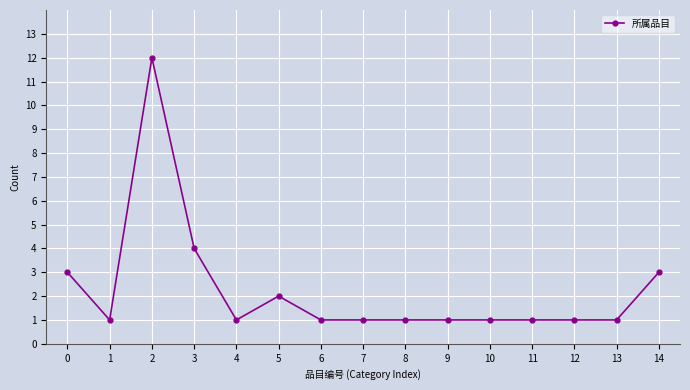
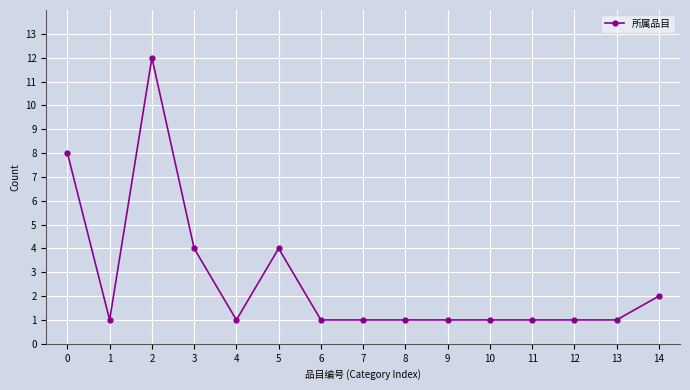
0: 3 -> 8
5: 2 -> 4
14: 3 -> 2
